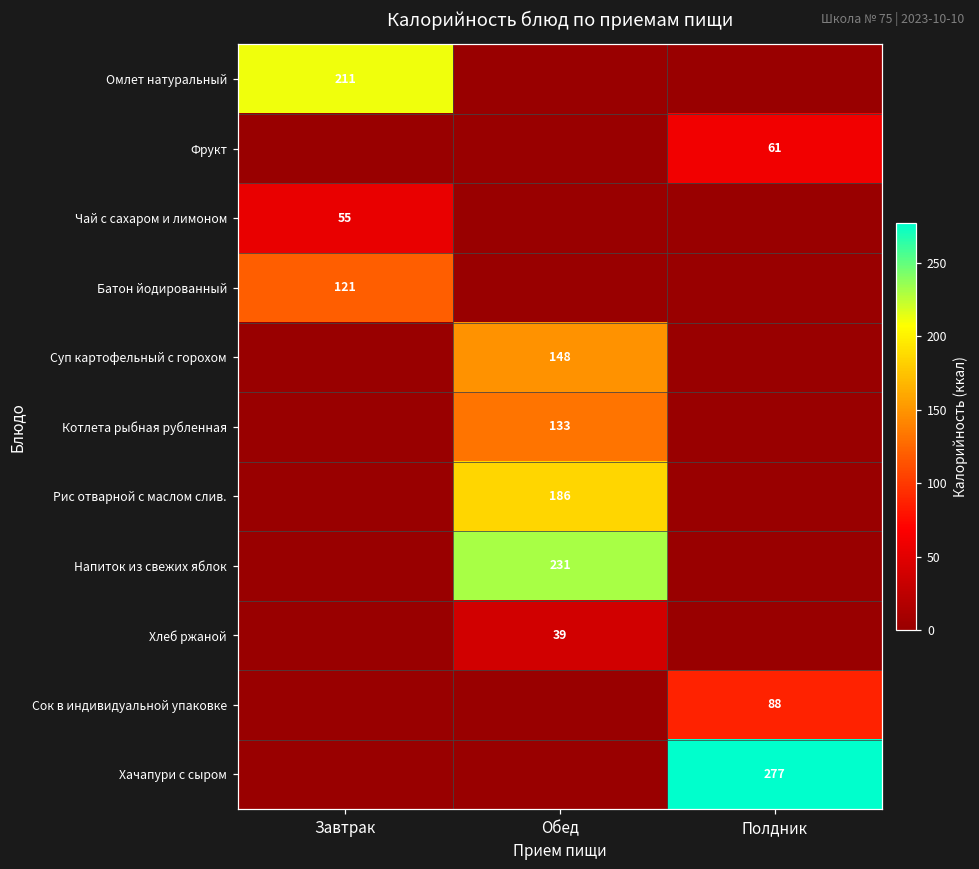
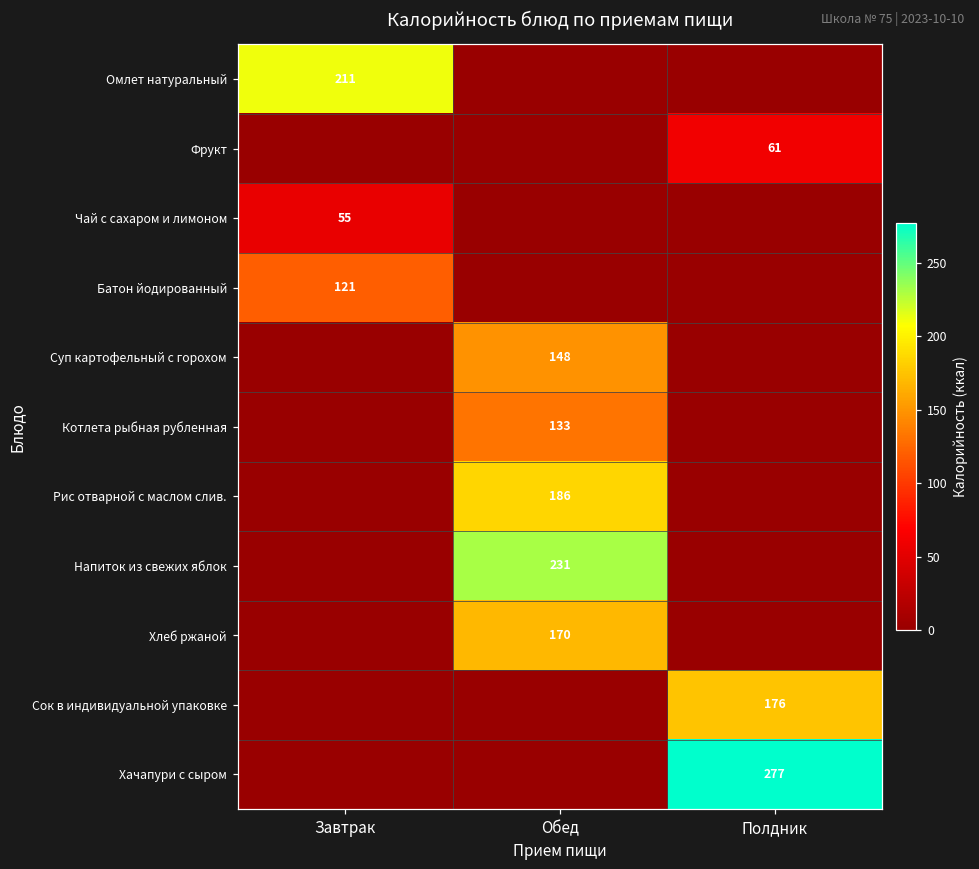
Хлеб ржаной, Обед: 39 -> 170
Сок в индивидуальной упаковке, Полдник: 88 -> 176
